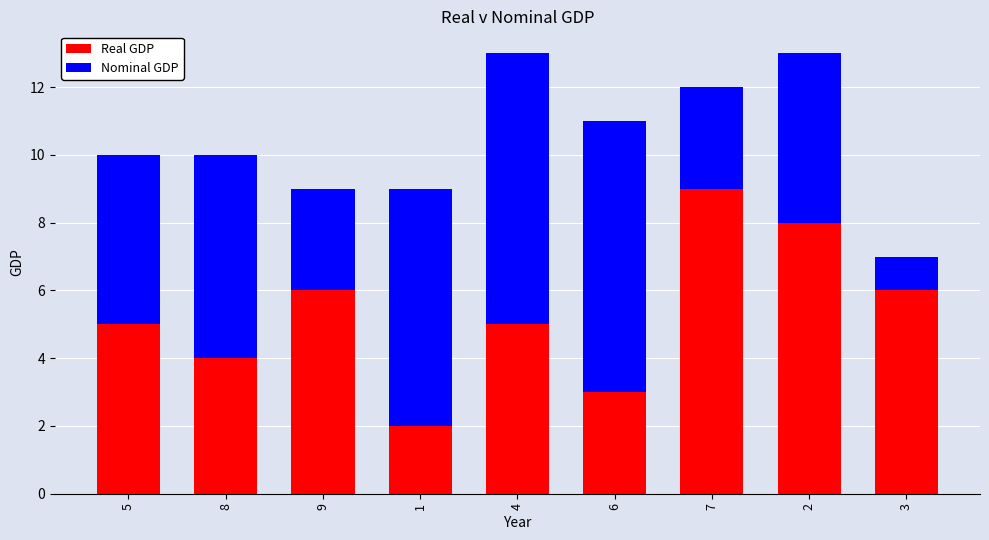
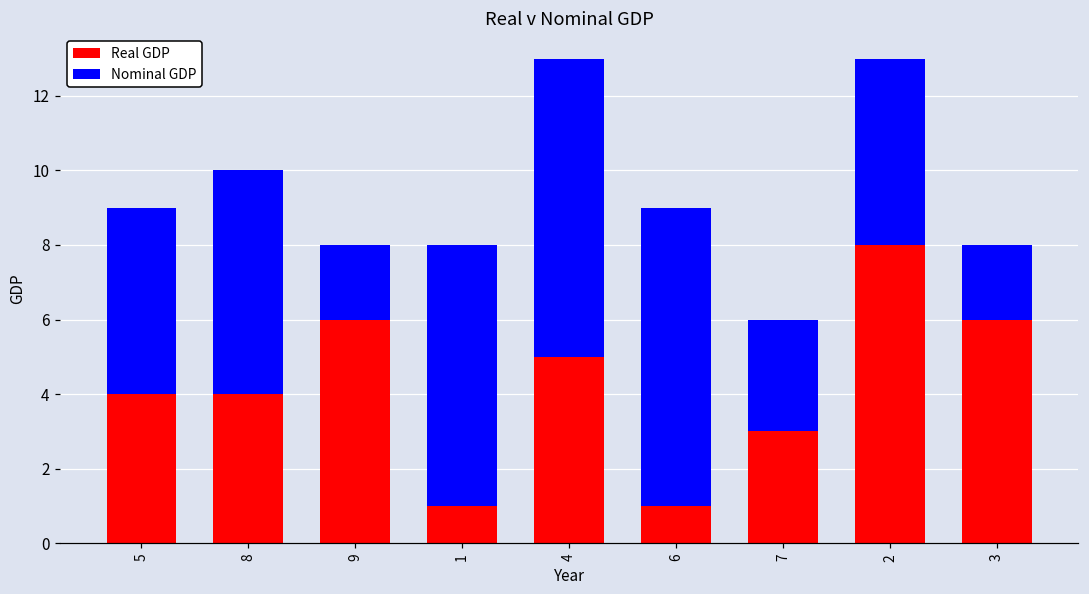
Real GDP, 5: 5 -> 4
Nominal GDP, 9: 3 -> 2
Real GDP, 1: 2 -> 1
Real GDP, 6: 3 -> 1
Real GDP, 7: 9 -> 3
Nominal GDP, 3: 1 -> 2
